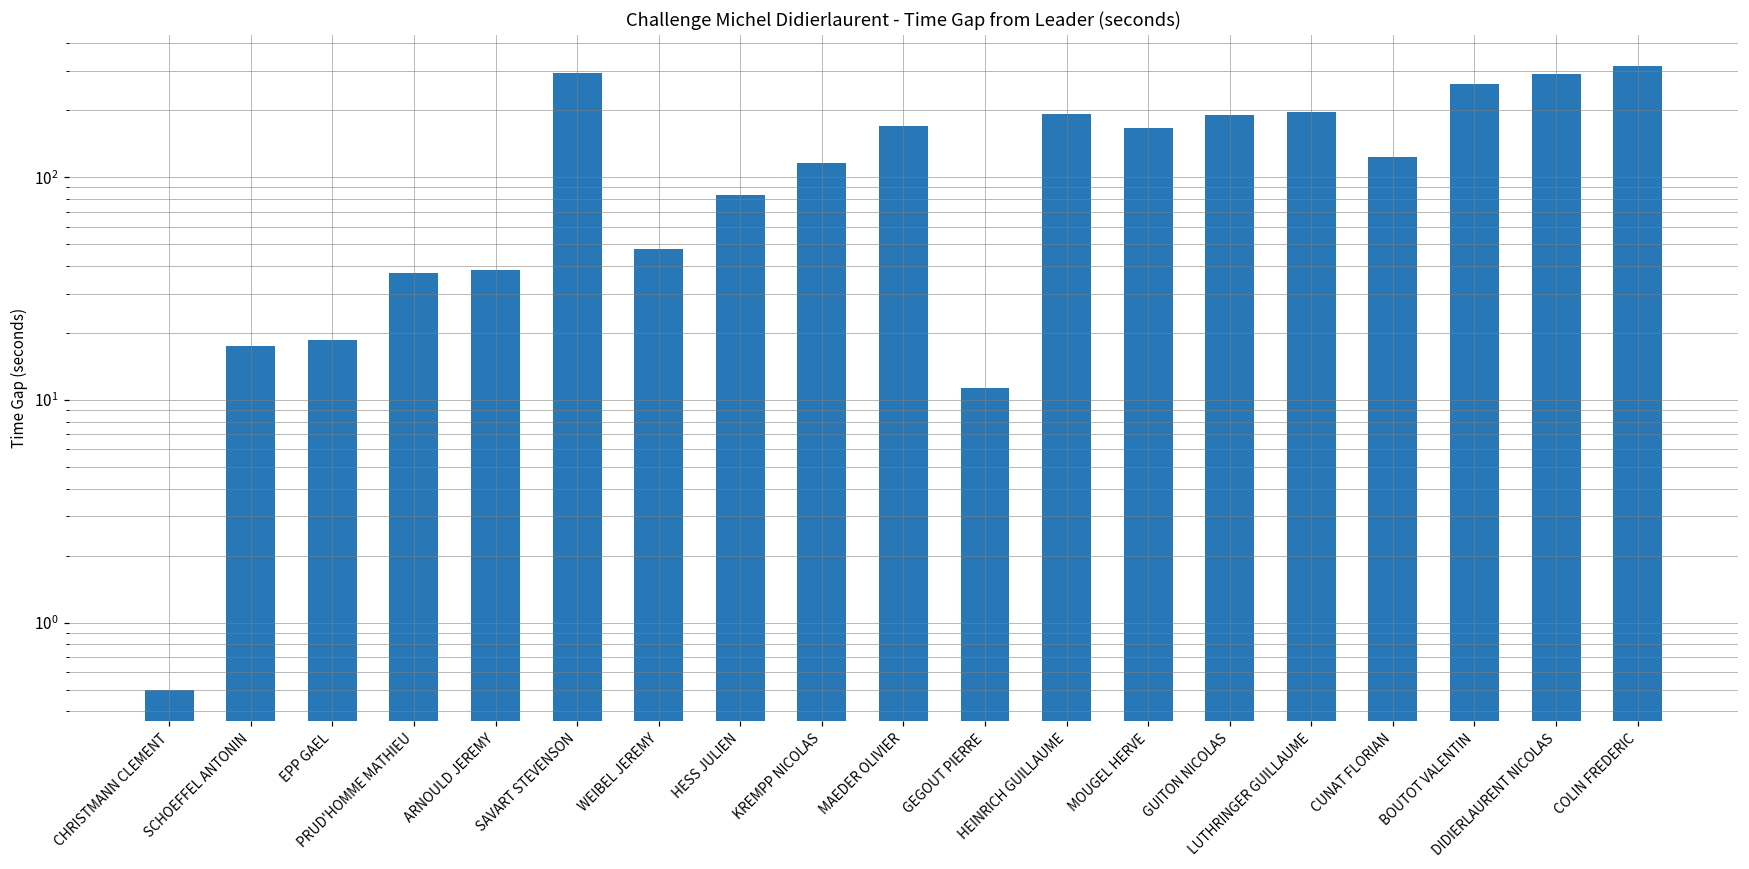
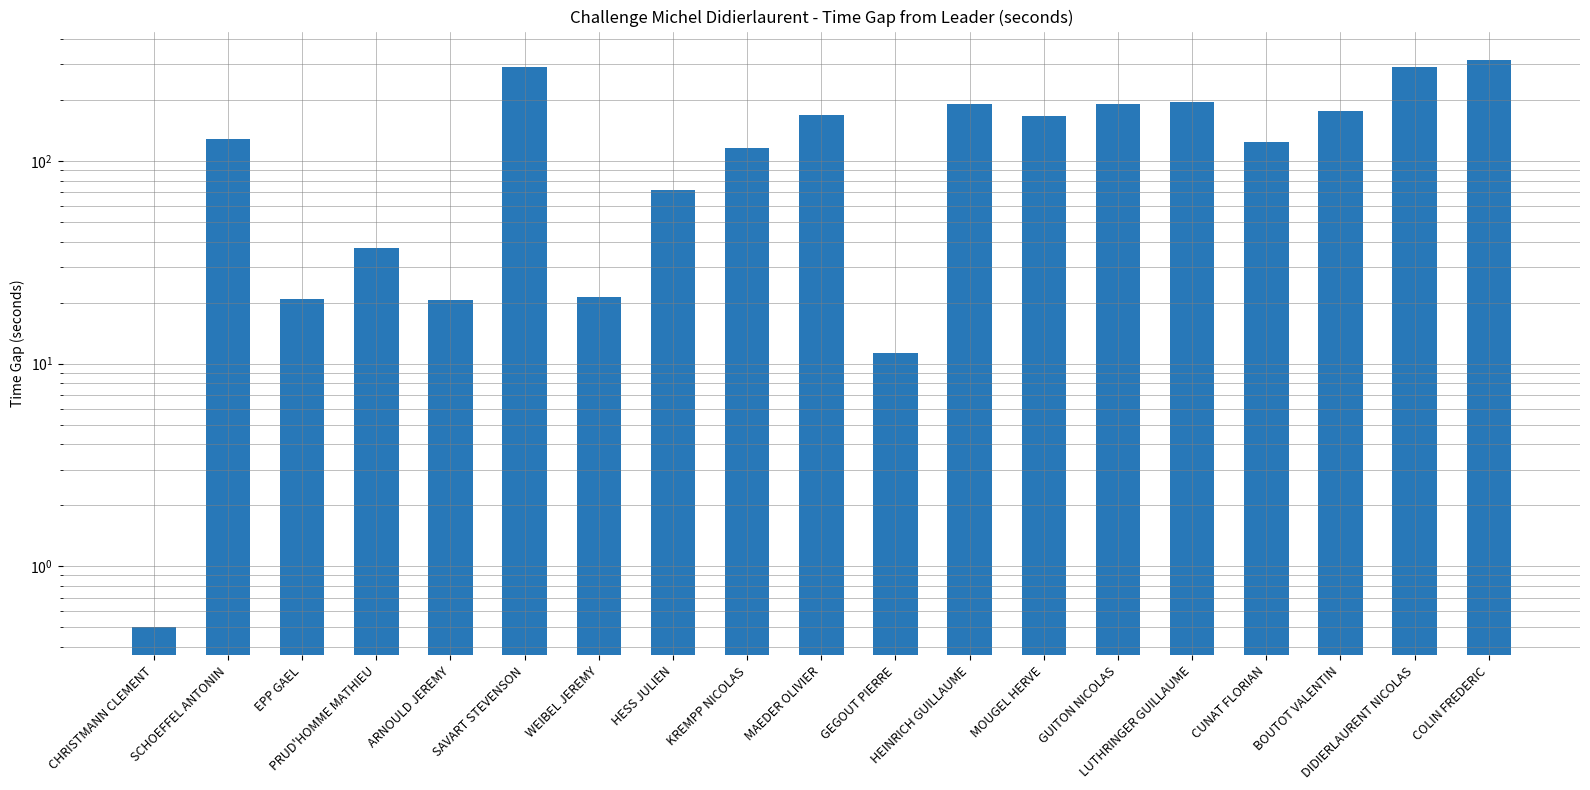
SCHOEFFEL ANTONIN: 17 -> 130
EPP GAEL: 19 -> 21
ARNOULD JEREMY: 38 -> 21
WEIBEL JEREMY: 48 -> 21
HESS JULIEN: 83 -> 72
BOUTOT VALENTIN: 260 -> 180
